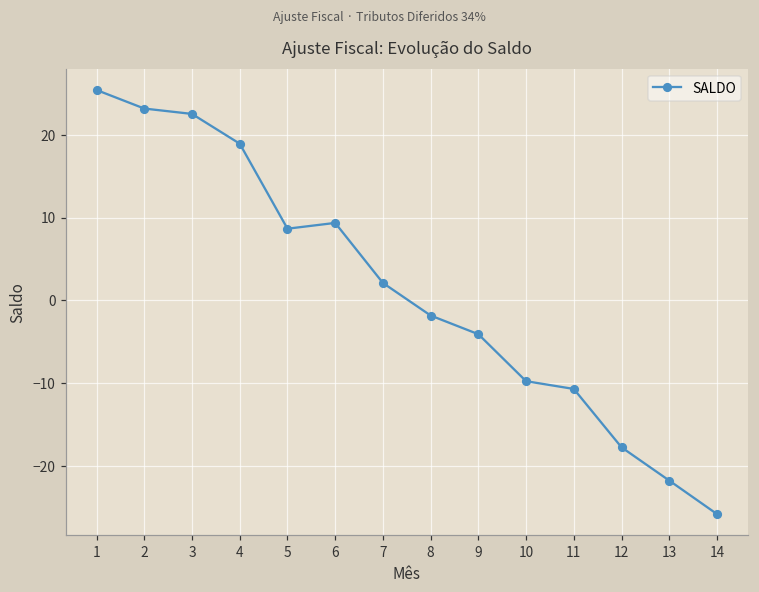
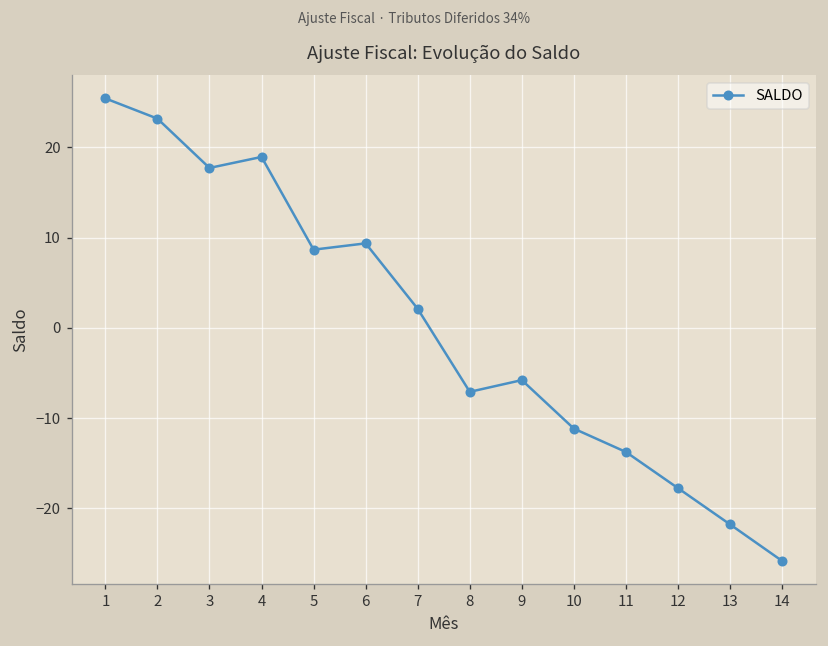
3: 23 -> 18
8: -2 -> -7
9: -4 -> -6
10: -10 -> -11
11: -11 -> -14
